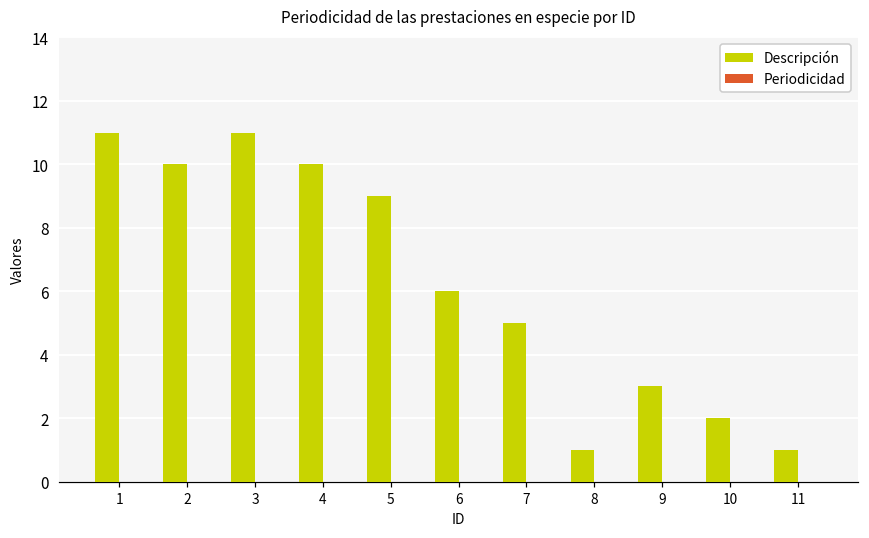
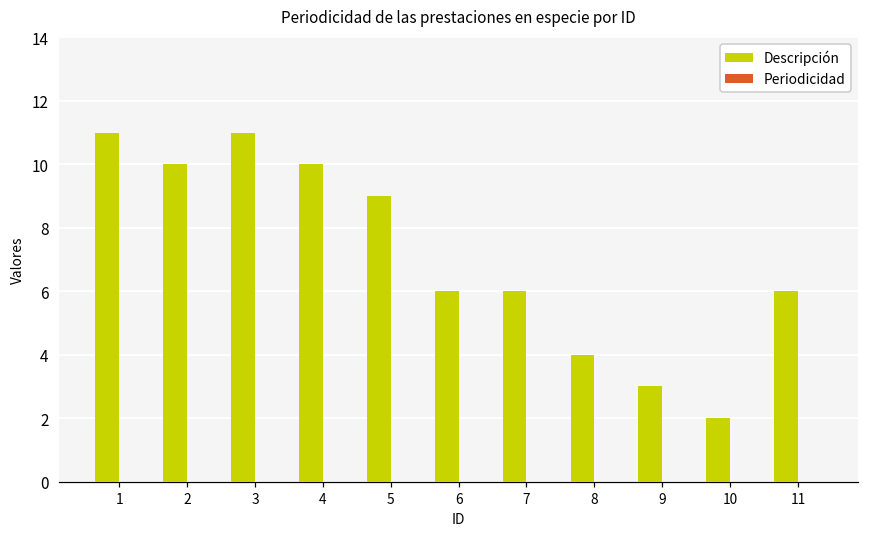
Descripción, 7: 5 -> 6
Descripción, 8: 1 -> 4
Descripción, 11: 1 -> 6
